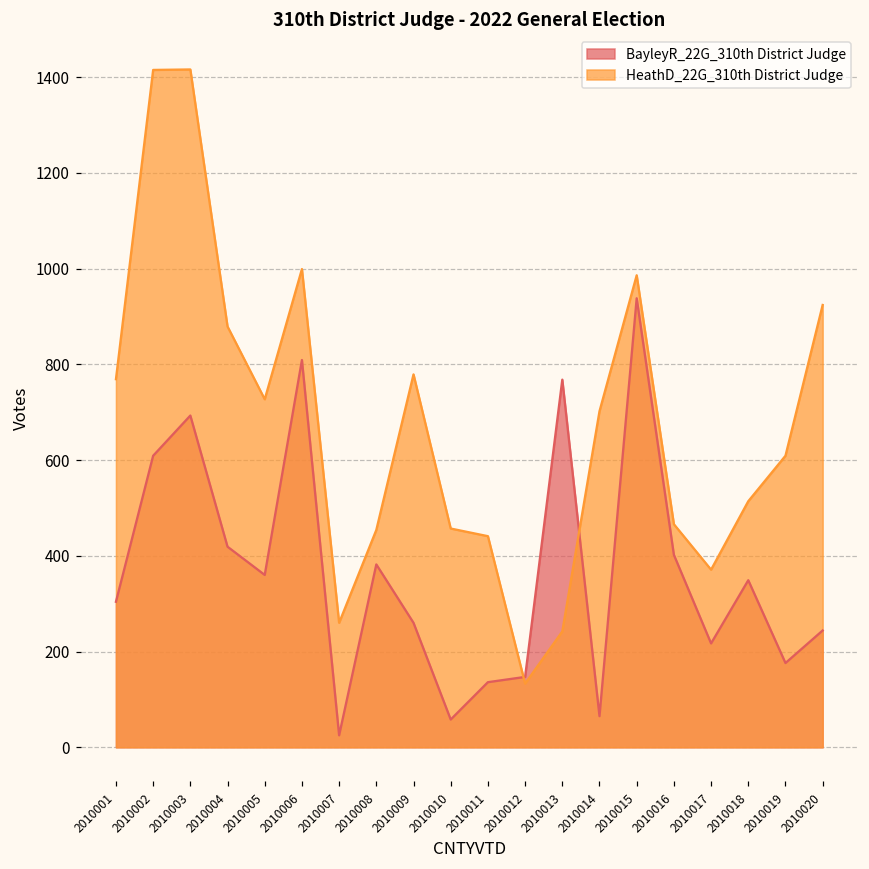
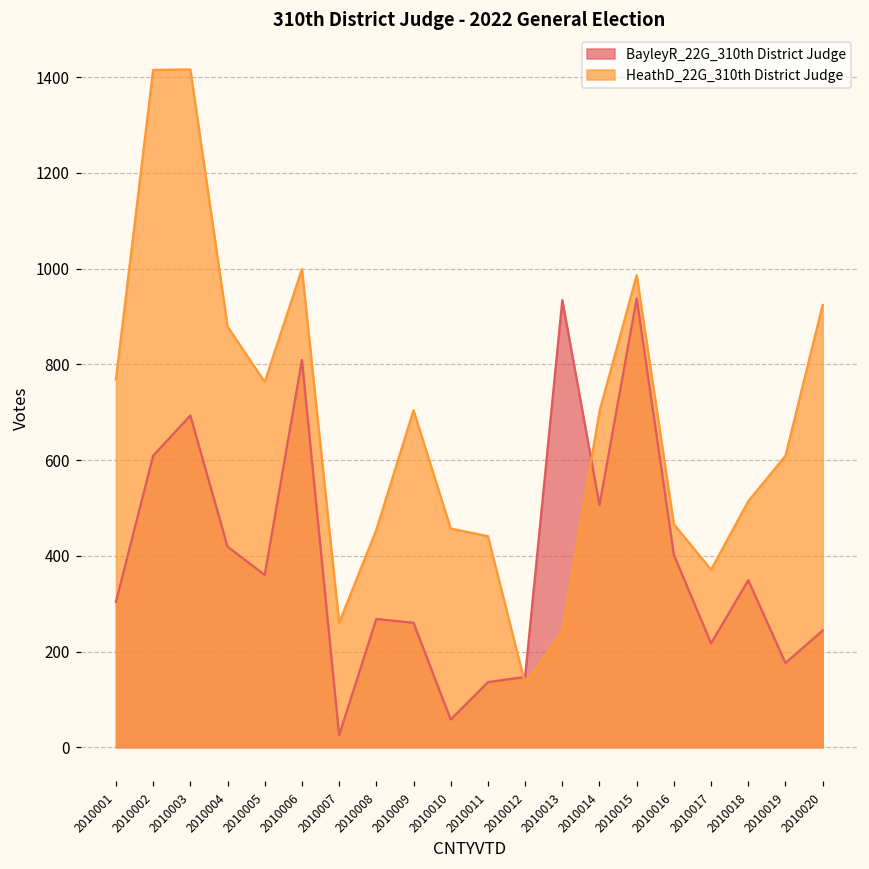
HeathD_22G_310th District Judge, 2010005: 730 -> 760
BayleyR_22G_310th District Judge, 2010008: 380 -> 270
HeathD_22G_310th District Judge, 2010009: 780 -> 700
BayleyR_22G_310th District Judge, 2010013: 770 -> 930
BayleyR_22G_310th District Judge, 2010014: 70 -> 510
